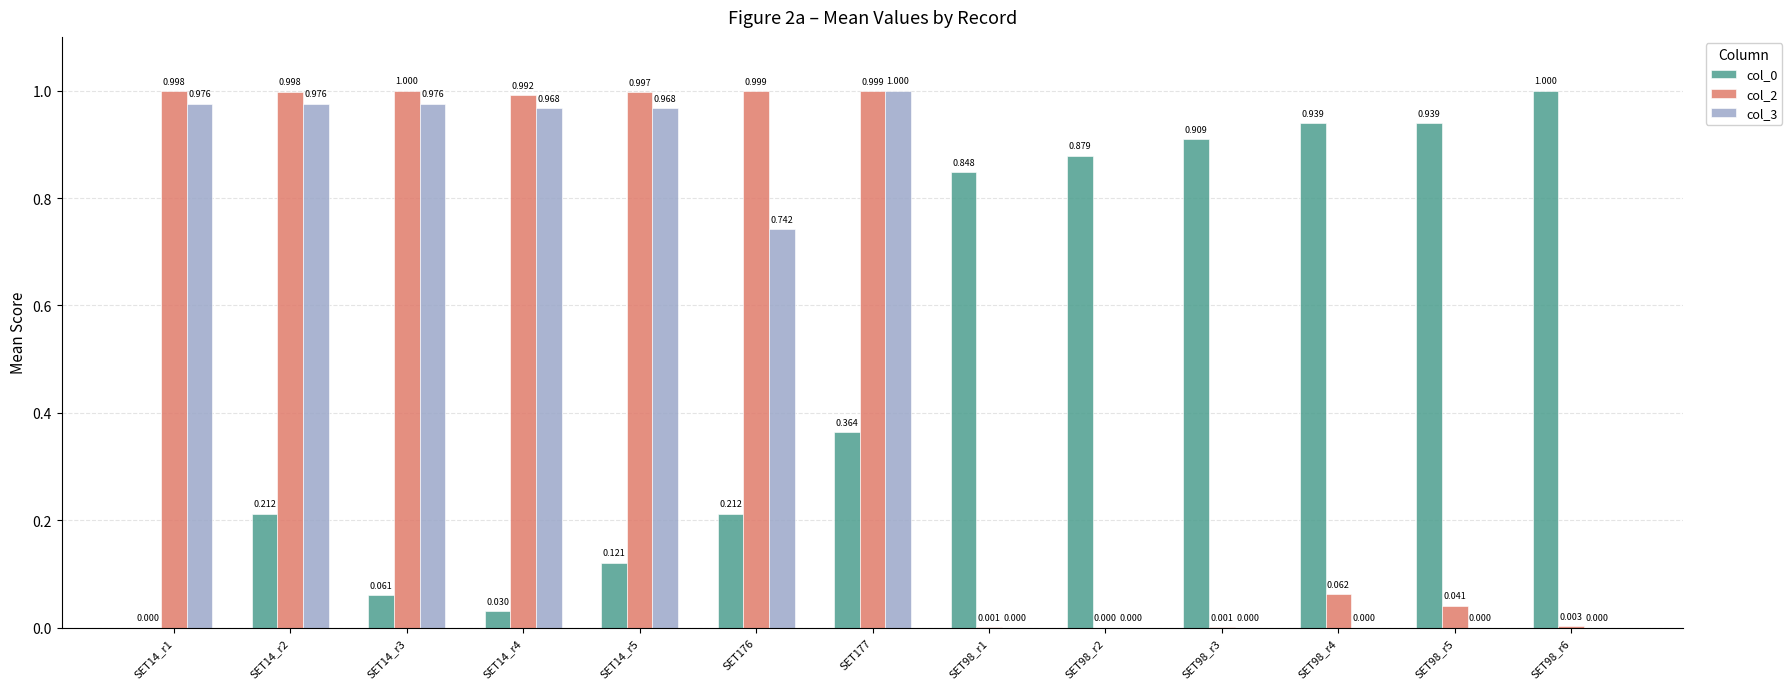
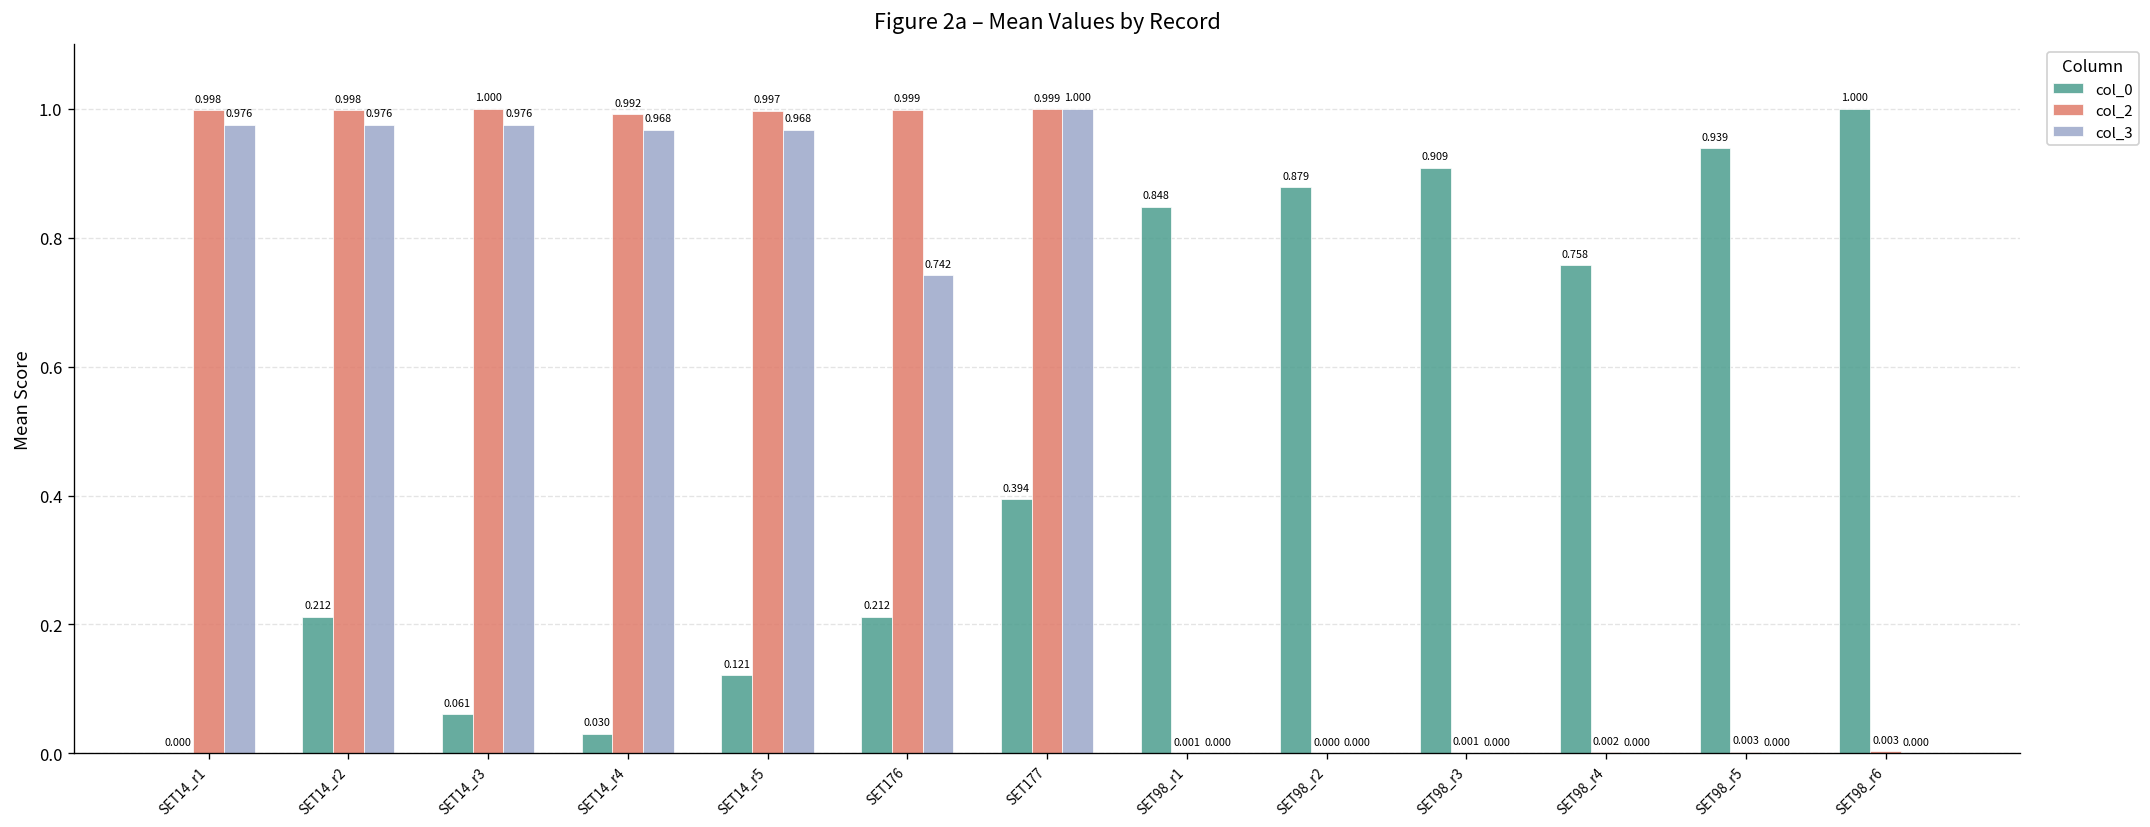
col_0, SET177: 0.364 -> 0.394
col_0, SET98_r4: 0.939 -> 0.758
col_2, SET98_r4: 0.062 -> 0.002
col_2, SET98_r5: 0.041 -> 0.003
